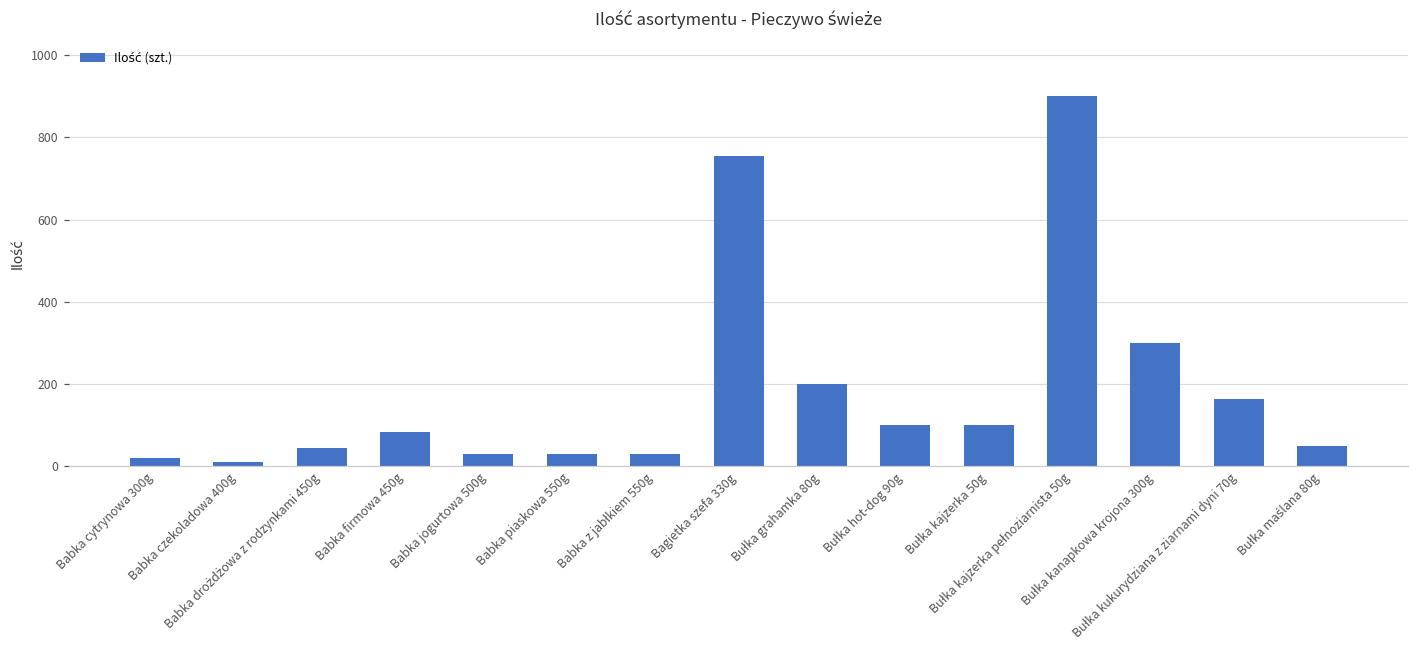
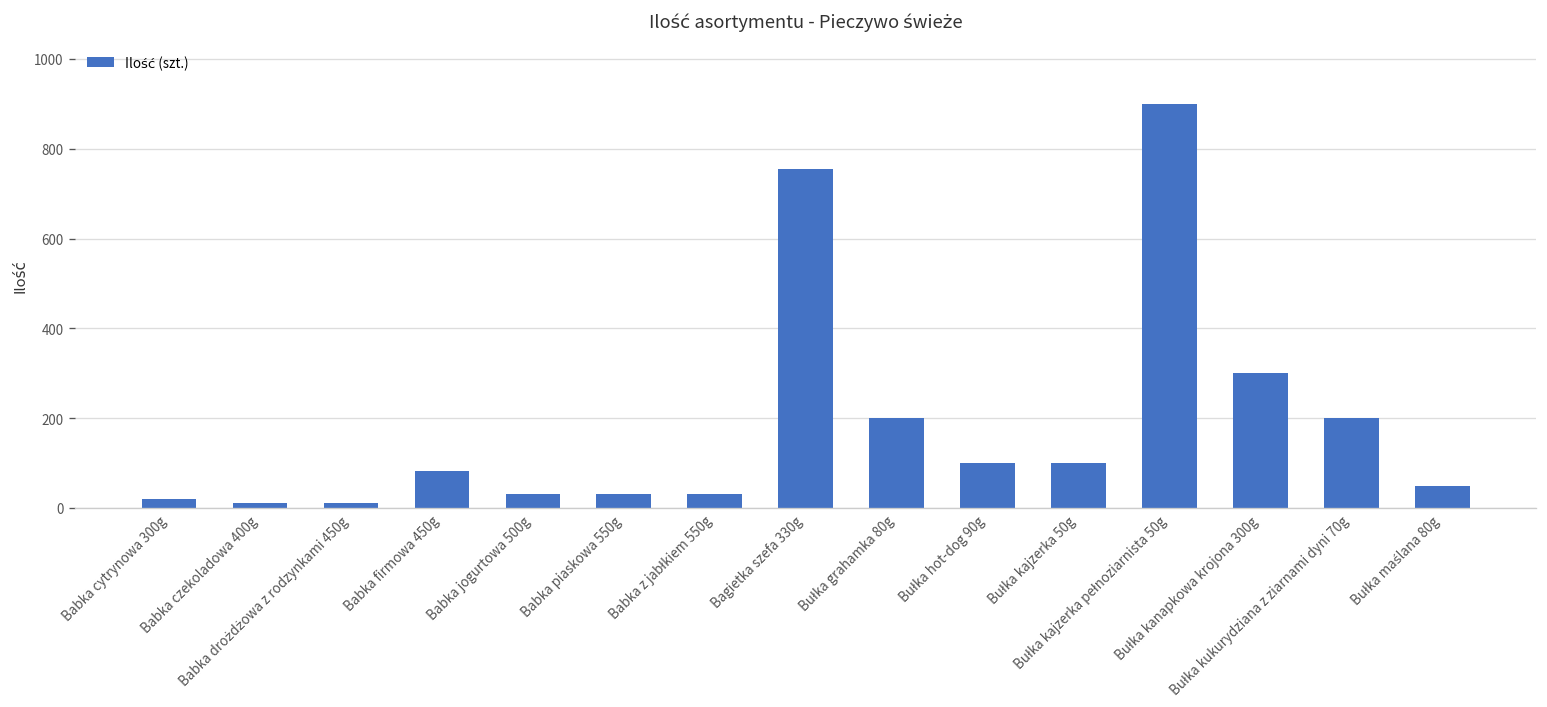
Babka drożdżowa z rodzynkami 450g: 40 -> 10
Bułka kukurydziana z ziarnami dyni 70g: 160 -> 200
